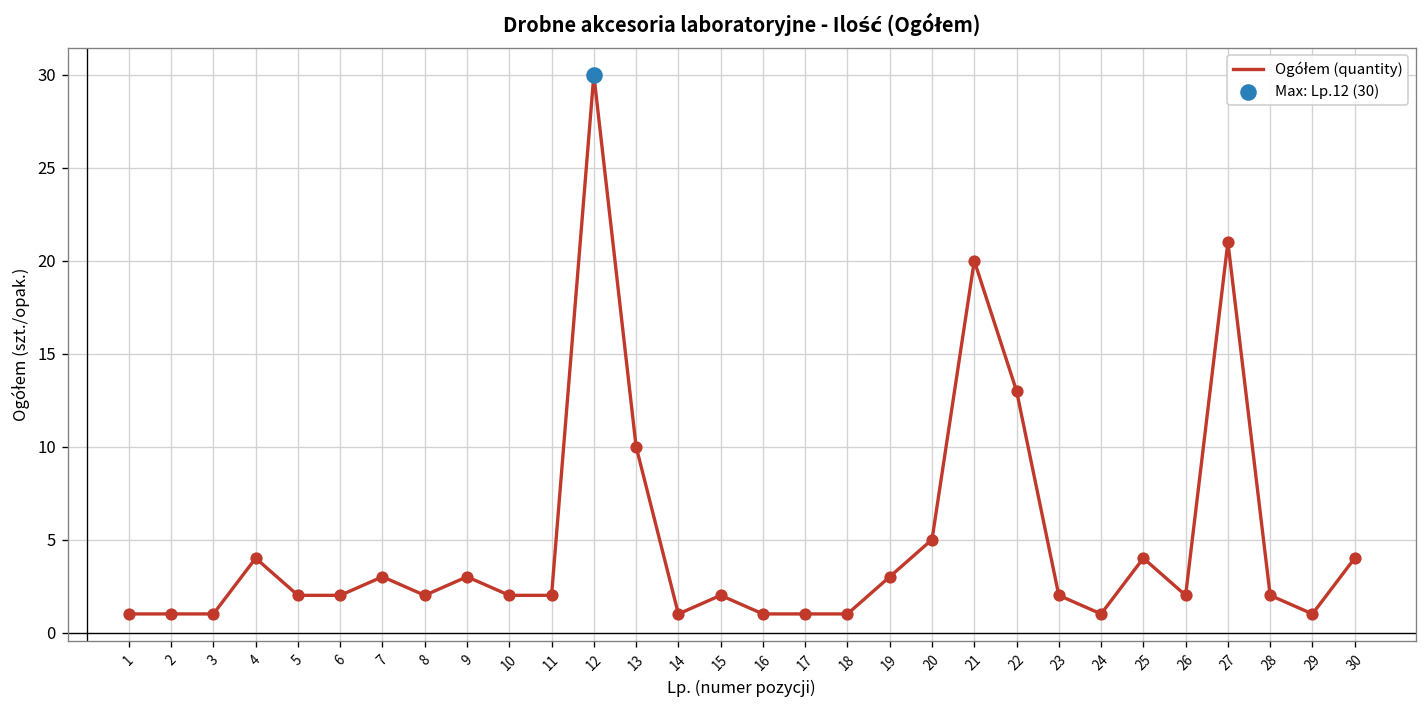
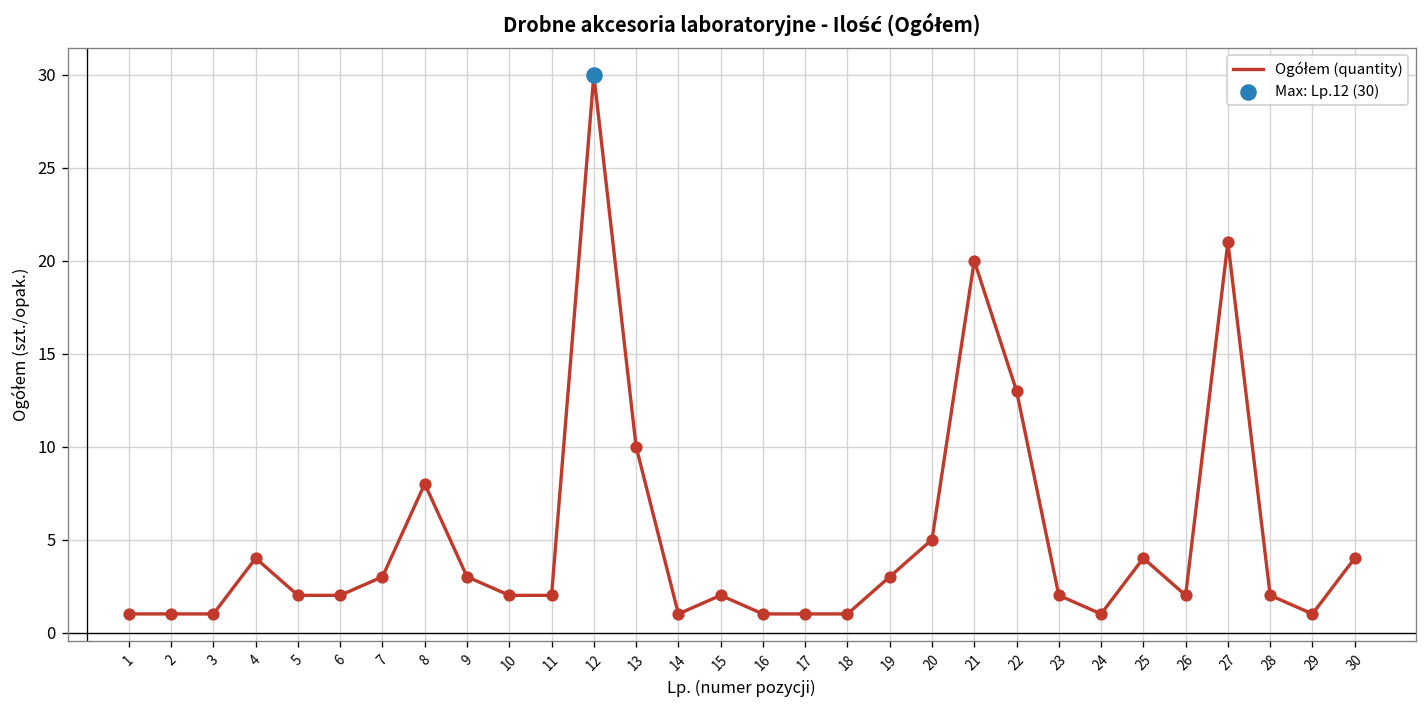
Ogółem (quantity), 8: 2 -> 8
